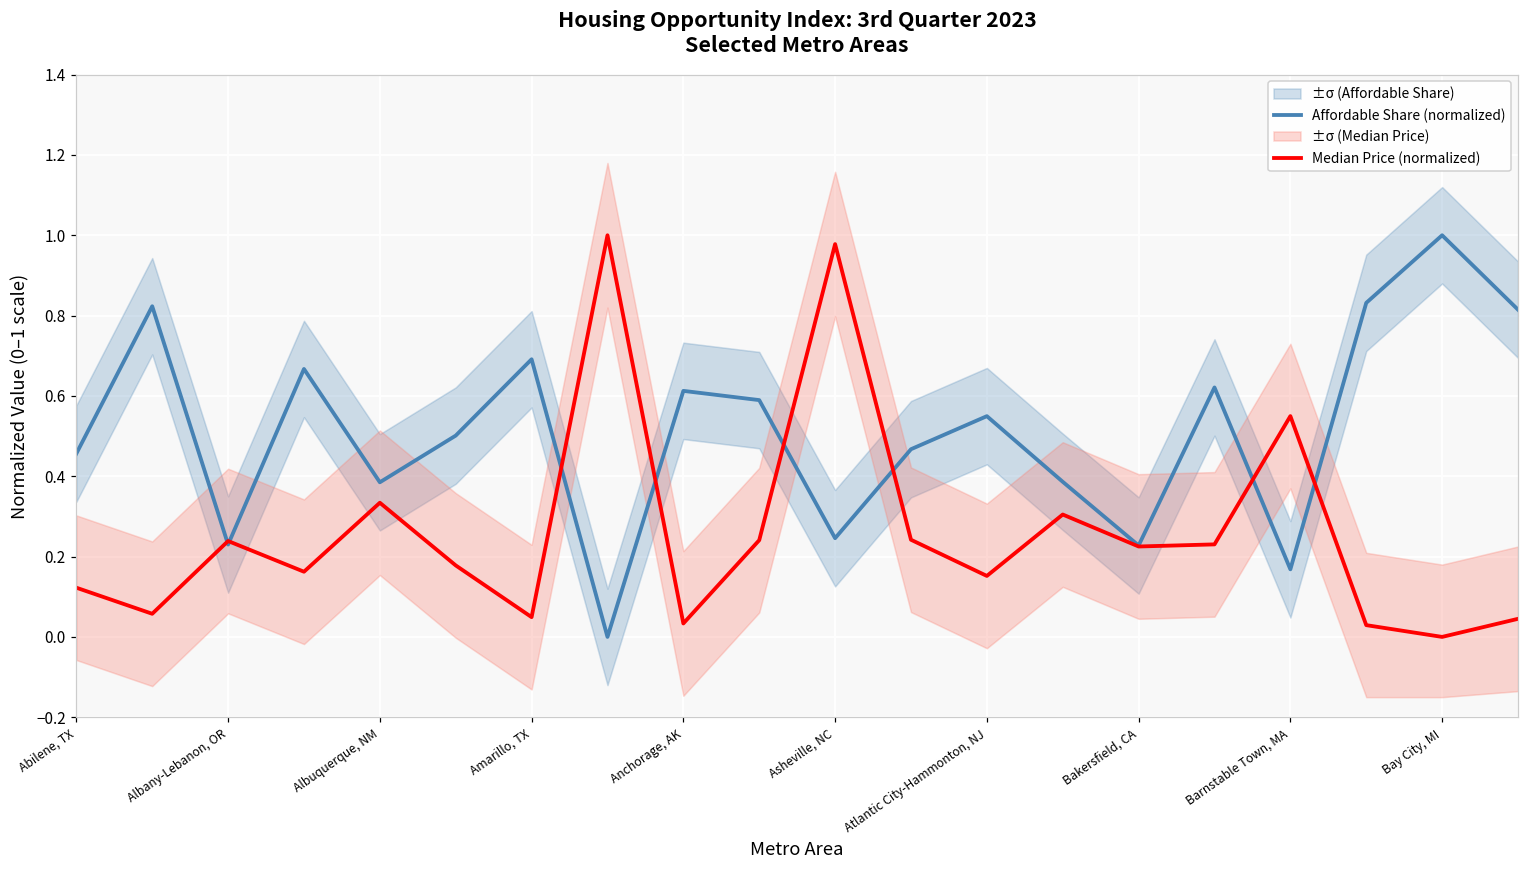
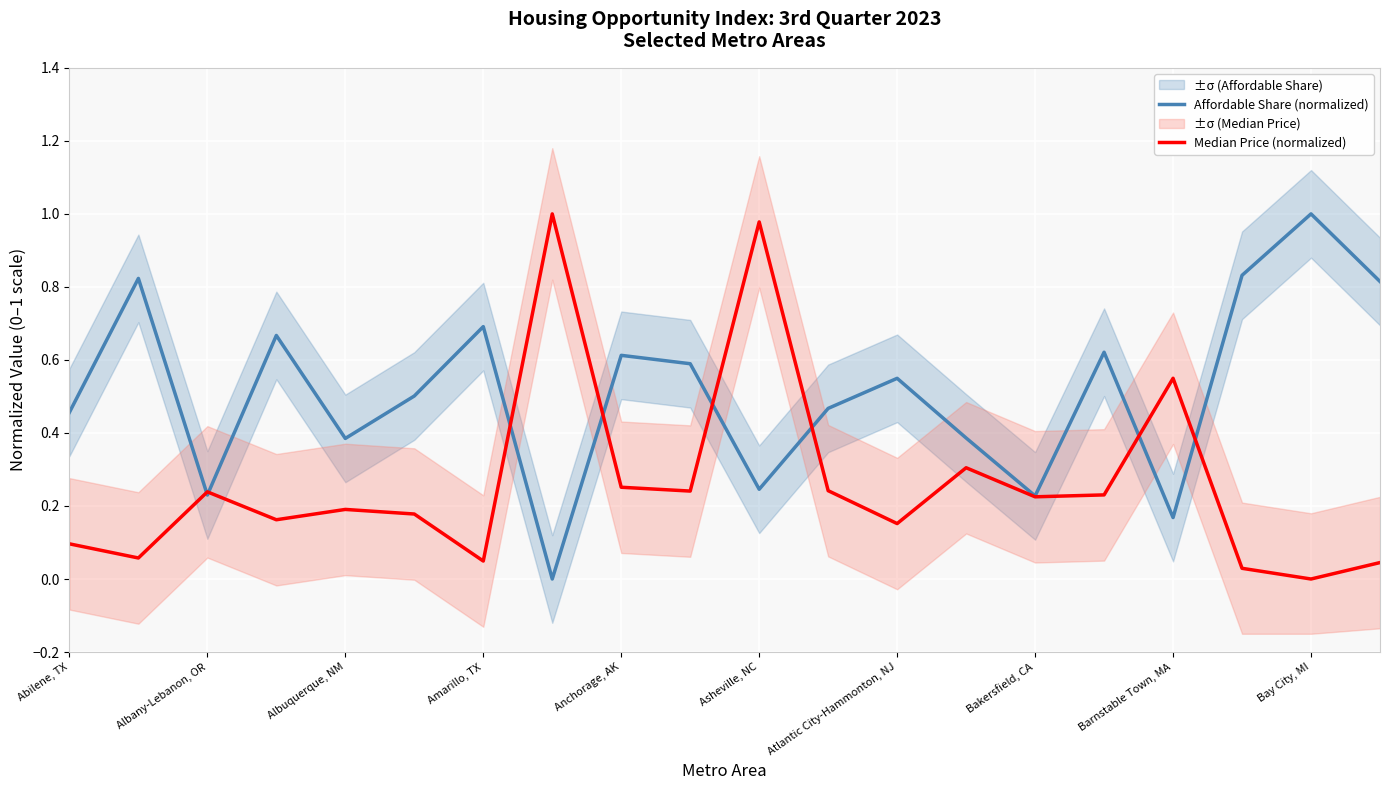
Median Price (normalized), Abilene, TX: 0.12 -> 0.10
Median Price (normalized), Albuquerque, NM: 0.33 -> 0.19
Median Price (normalized), Anchorage, AK: 0.03 -> 0.25
